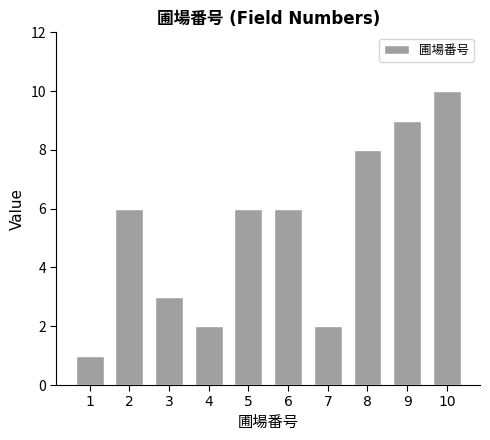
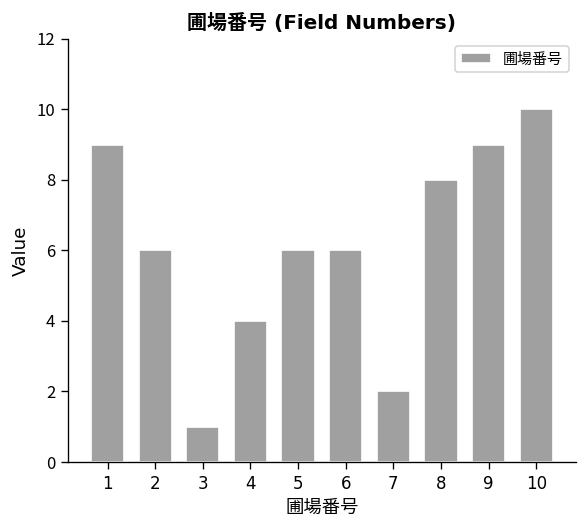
1: 1 -> 9
3: 3 -> 1
4: 2 -> 4
